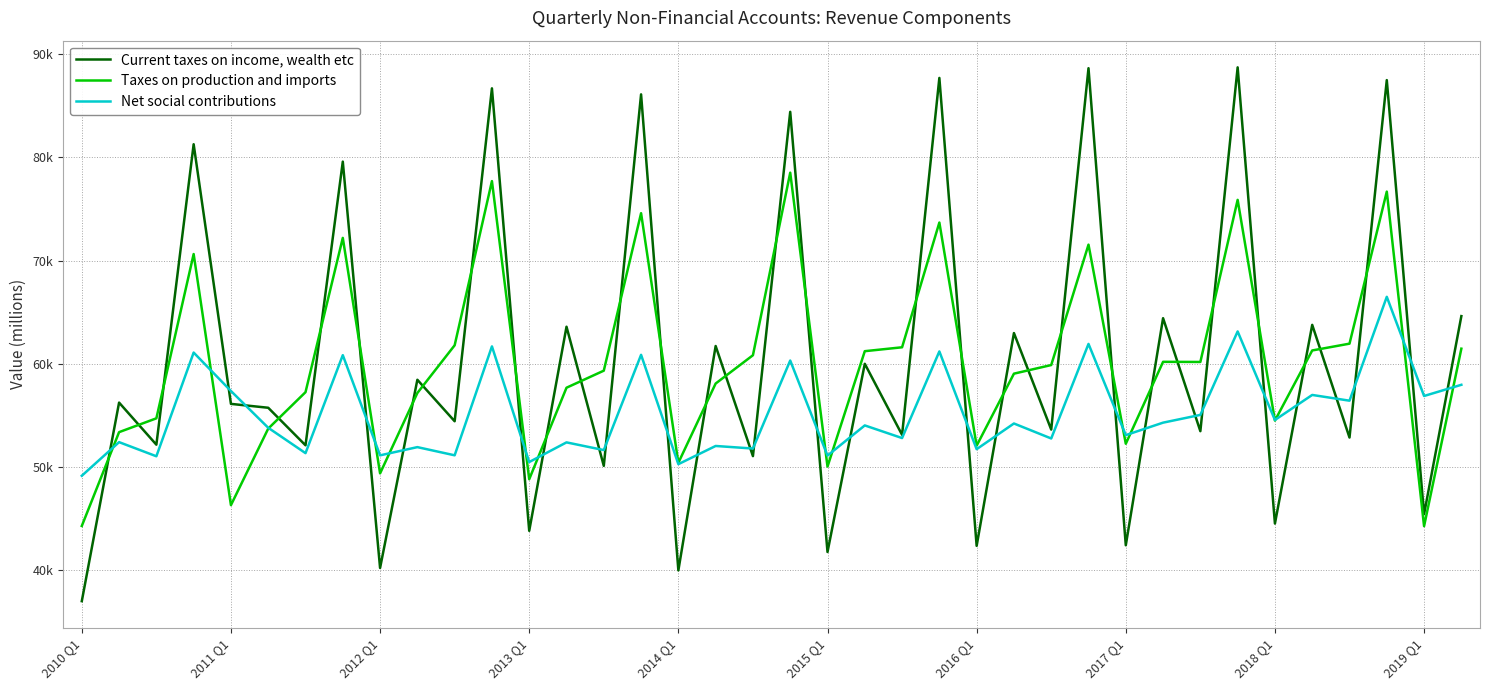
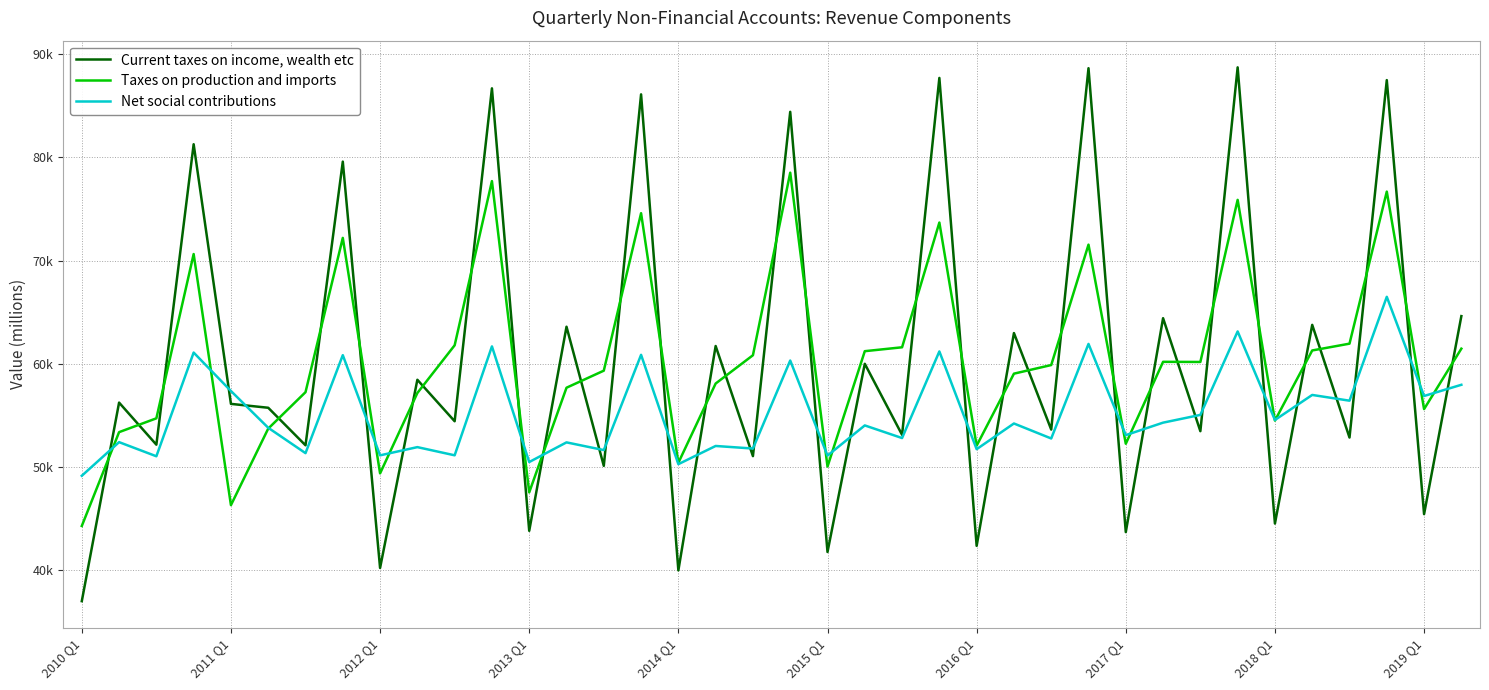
Taxes on production and imports, 2013 Q1: 48800 -> 47500
Current taxes on income, wealth etc, 2017 Q1: 42400 -> 43700
Taxes on production and imports, 2019 Q1: 44300 -> 55600
